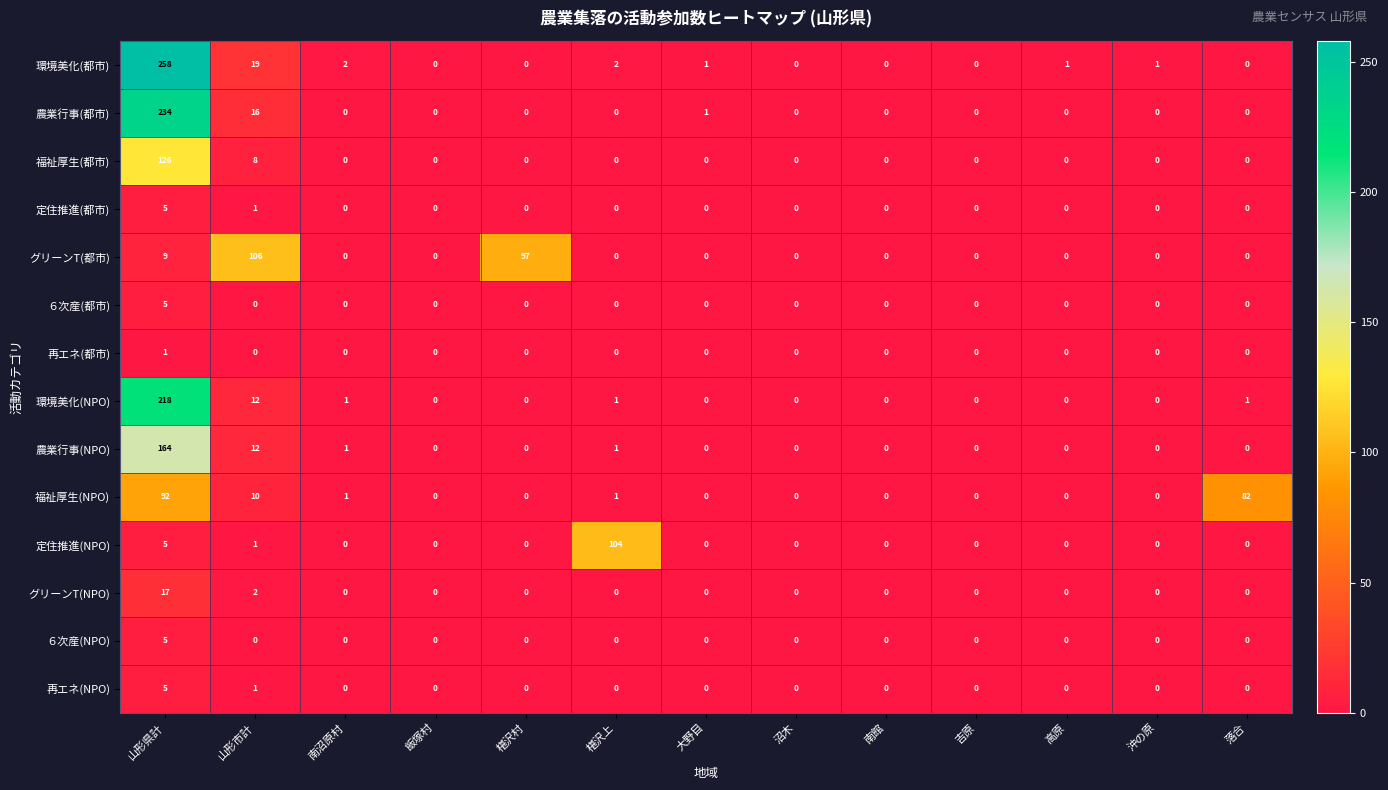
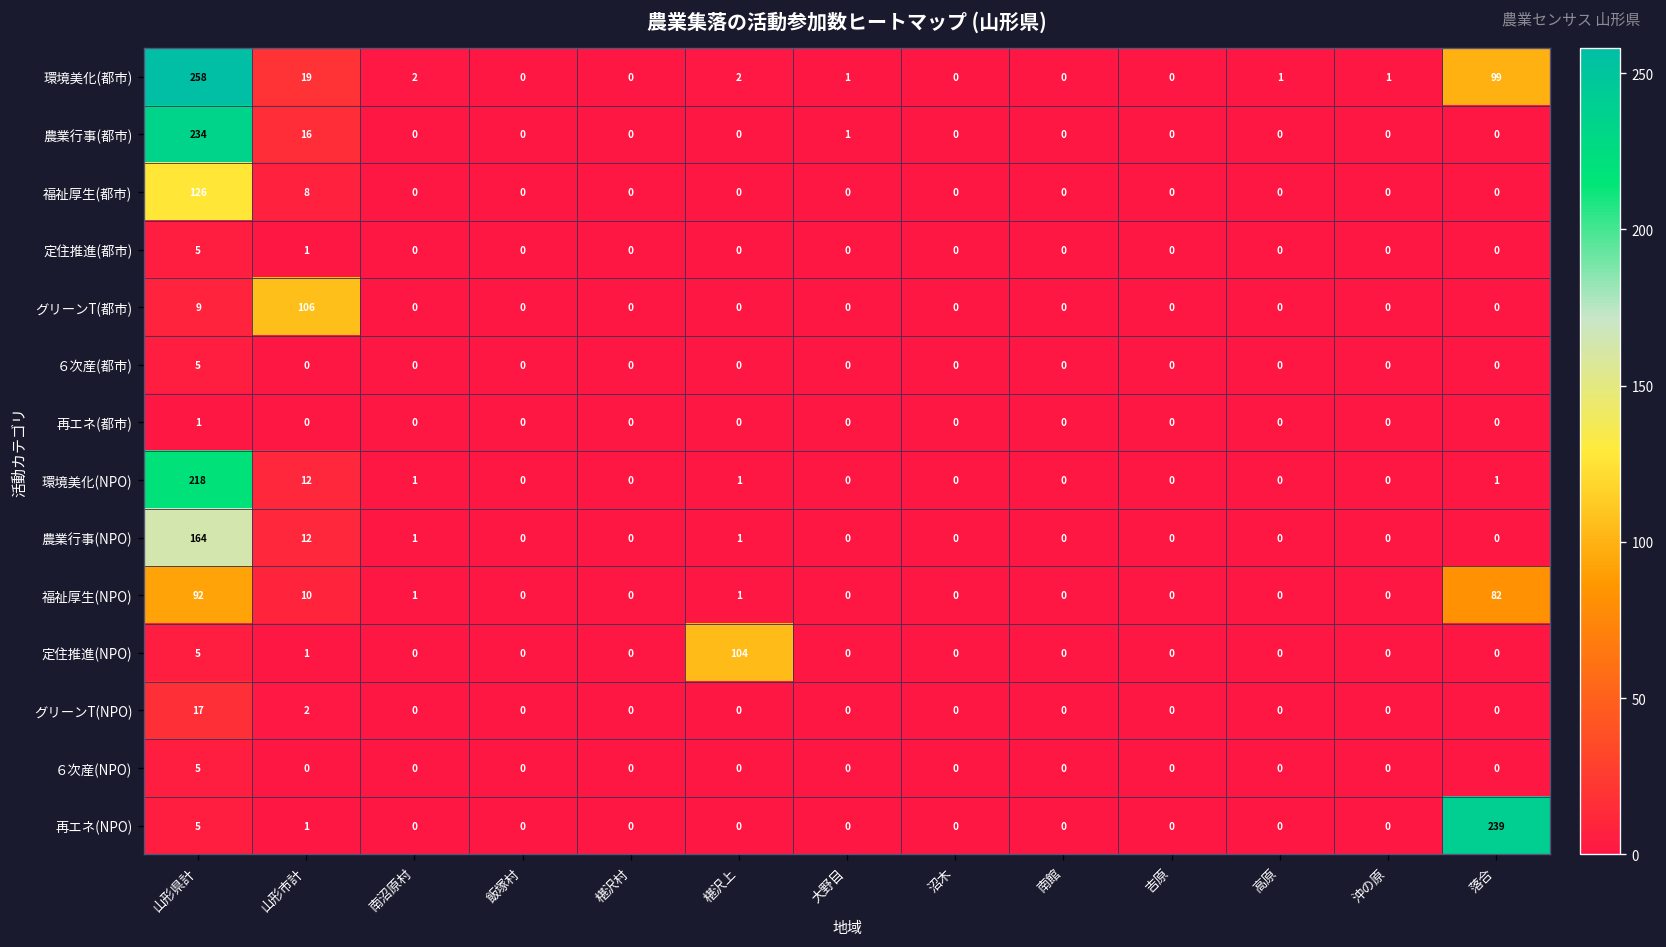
環境美化(都市), 落合: 0 -> 99
グリーンT(都市), 椹沢村: 97 -> 0
再エネ(NPO), 落合: 0 -> 239
